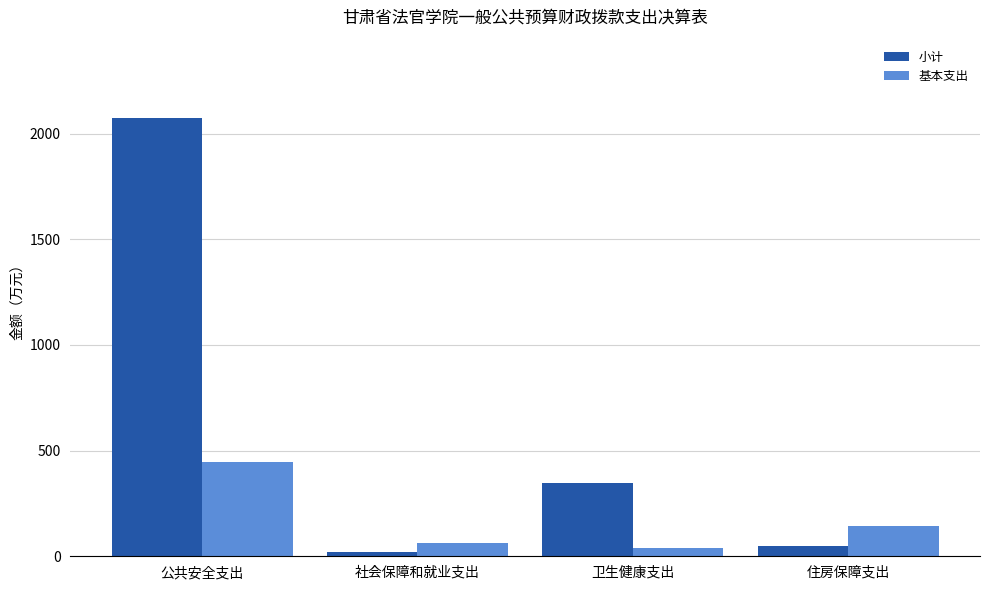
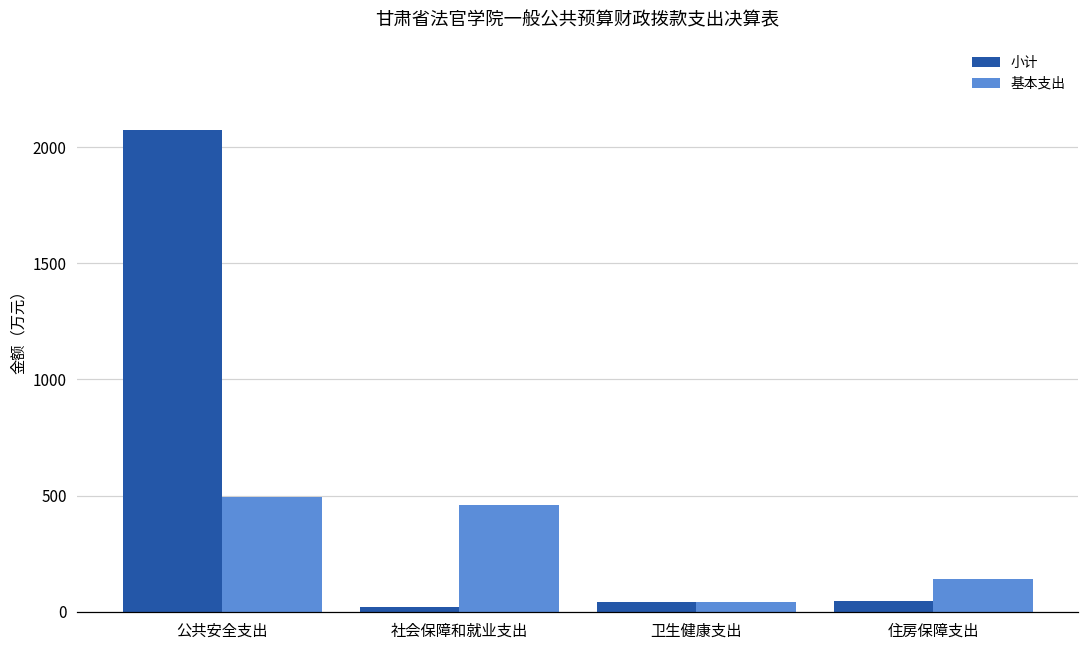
基本支出, 公共安全支出: 450 -> 490
基本支出, 社会保障和就业支出: 60 -> 460
小计, 卫生健康支出: 350 -> 40
